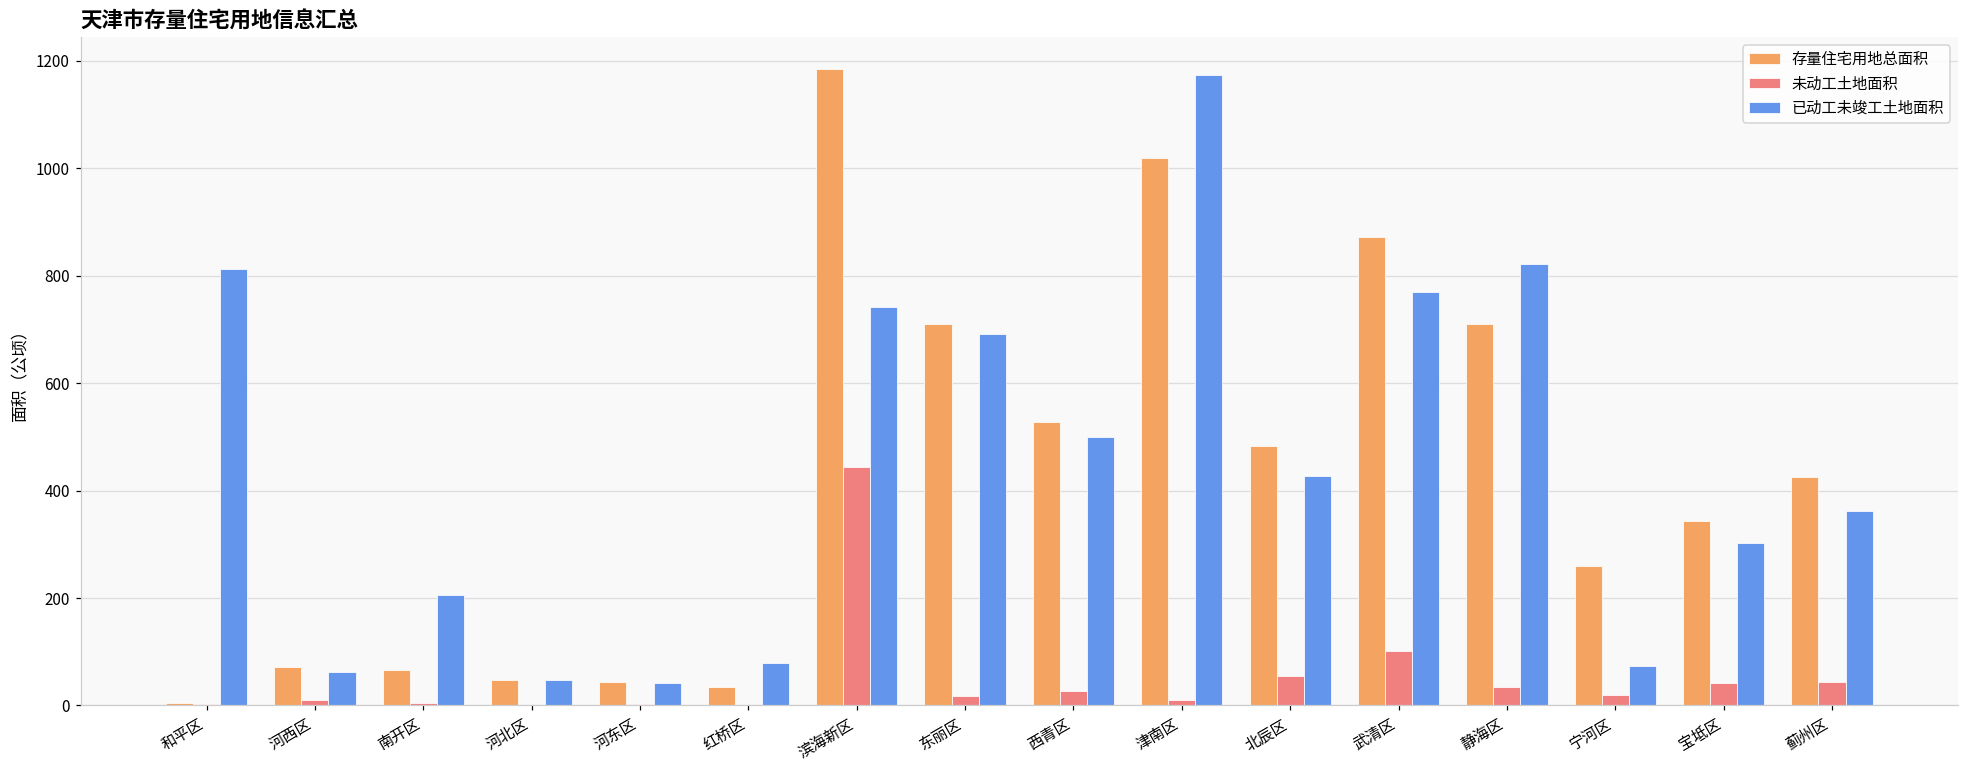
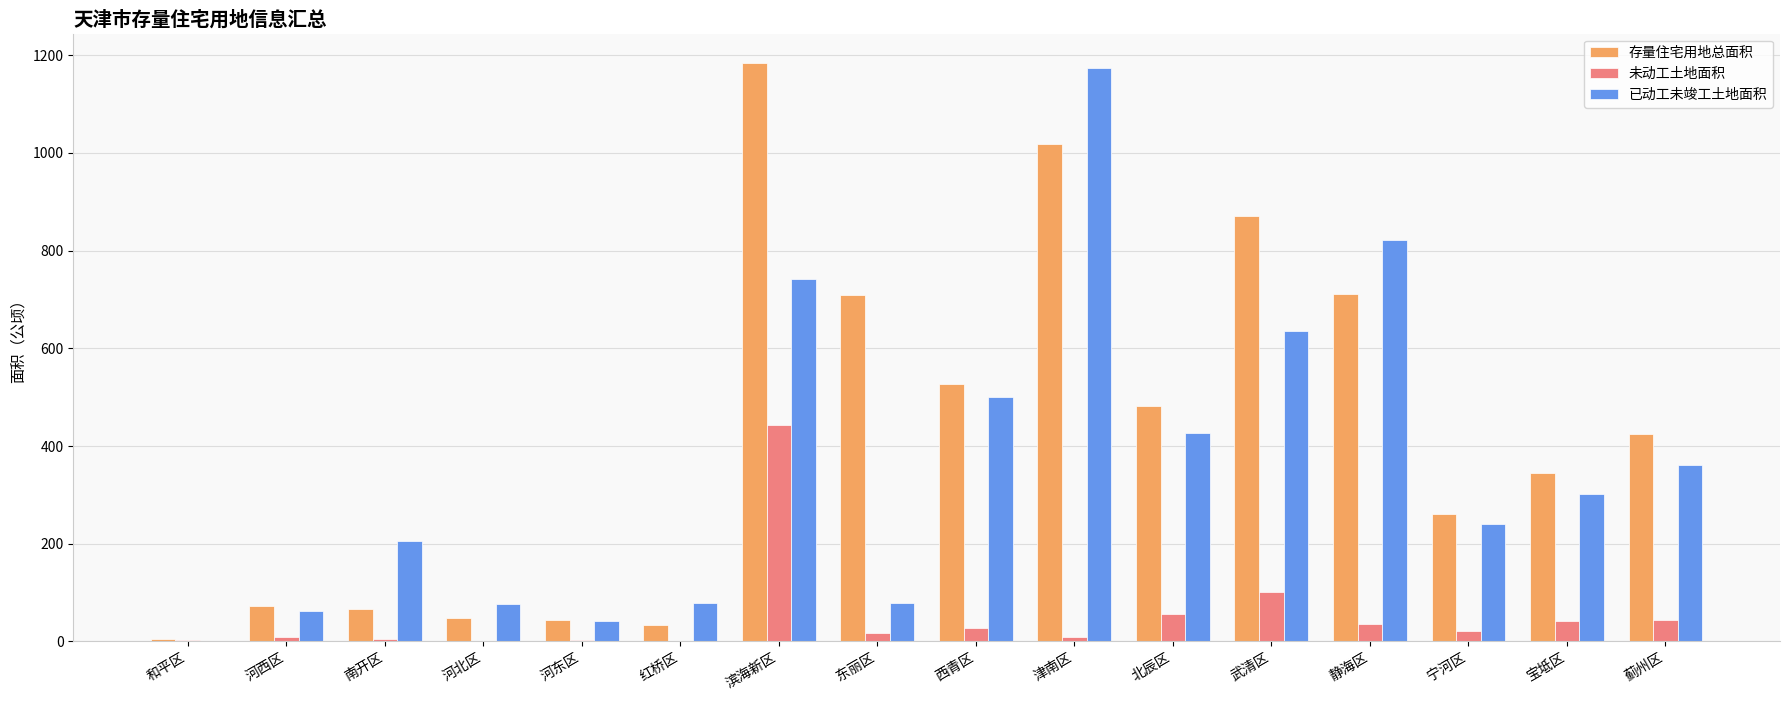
已动工未竣工土地面积, 和平区: 810 -> 0
已动工未竣工土地面积, 河北区: 50 -> 80
已动工未竣工土地面积, 东丽区: 690 -> 80
已动工未竣工土地面积, 武清区: 770 -> 640
已动工未竣工土地面积, 宁河区: 70 -> 240
